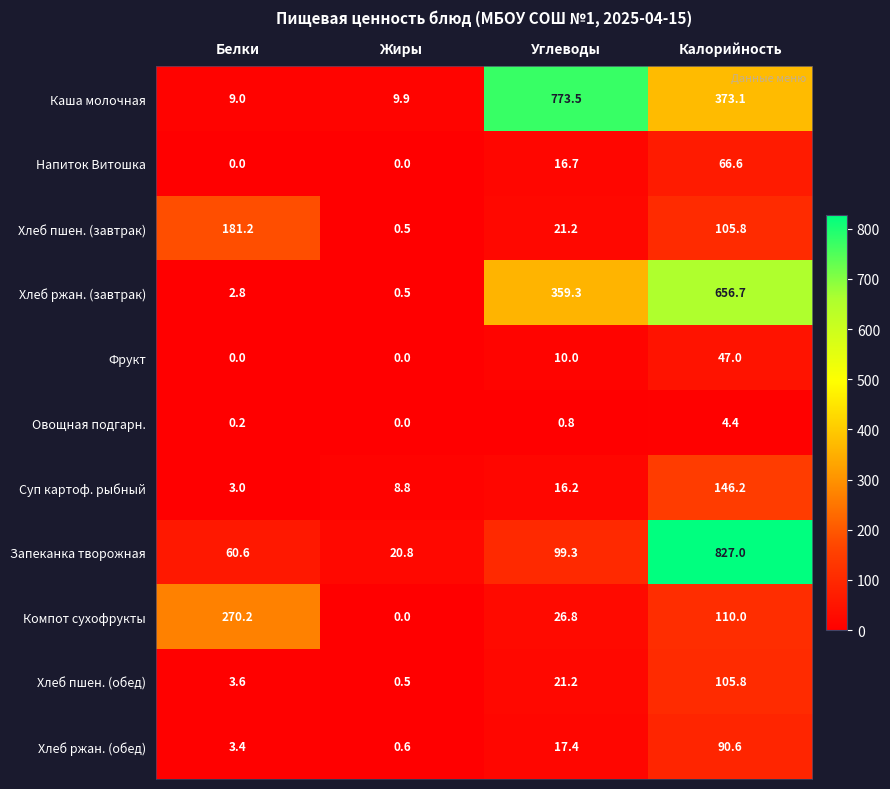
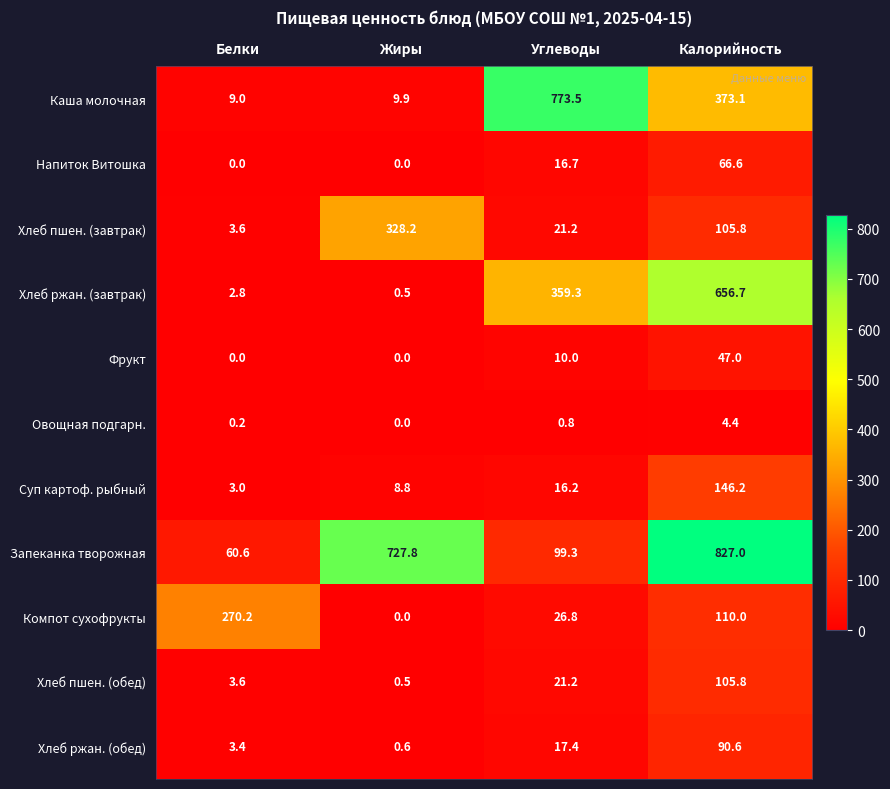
Хлеб пшен. (завтрак), Белки: 181.2 -> 3.6
Хлеб пшен. (завтрак), Жиры: 0.5 -> 328.2
Запеканка творожная, Жиры: 20.8 -> 727.8
